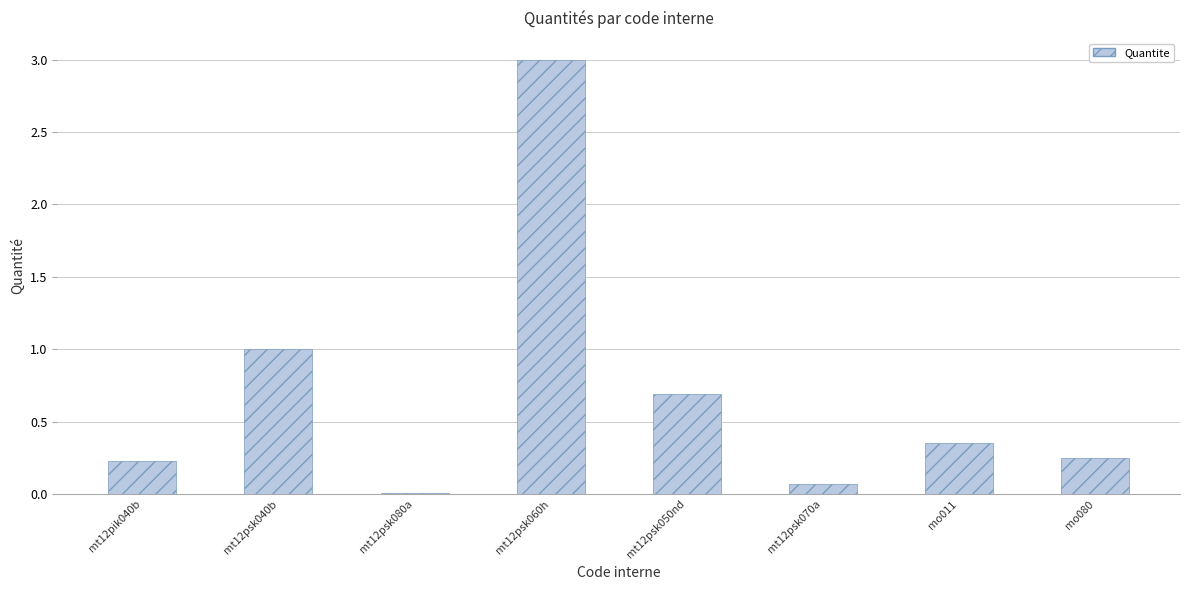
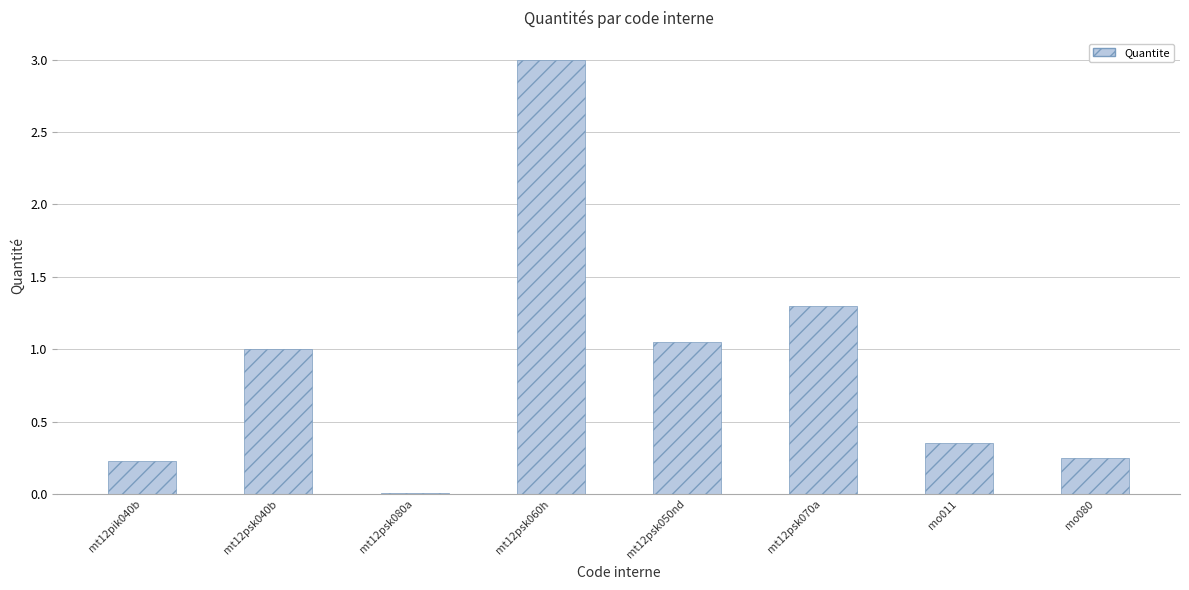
mt12psk050nd: 0.69 -> 1.05
mt12psk070a: 0.07 -> 1.30
